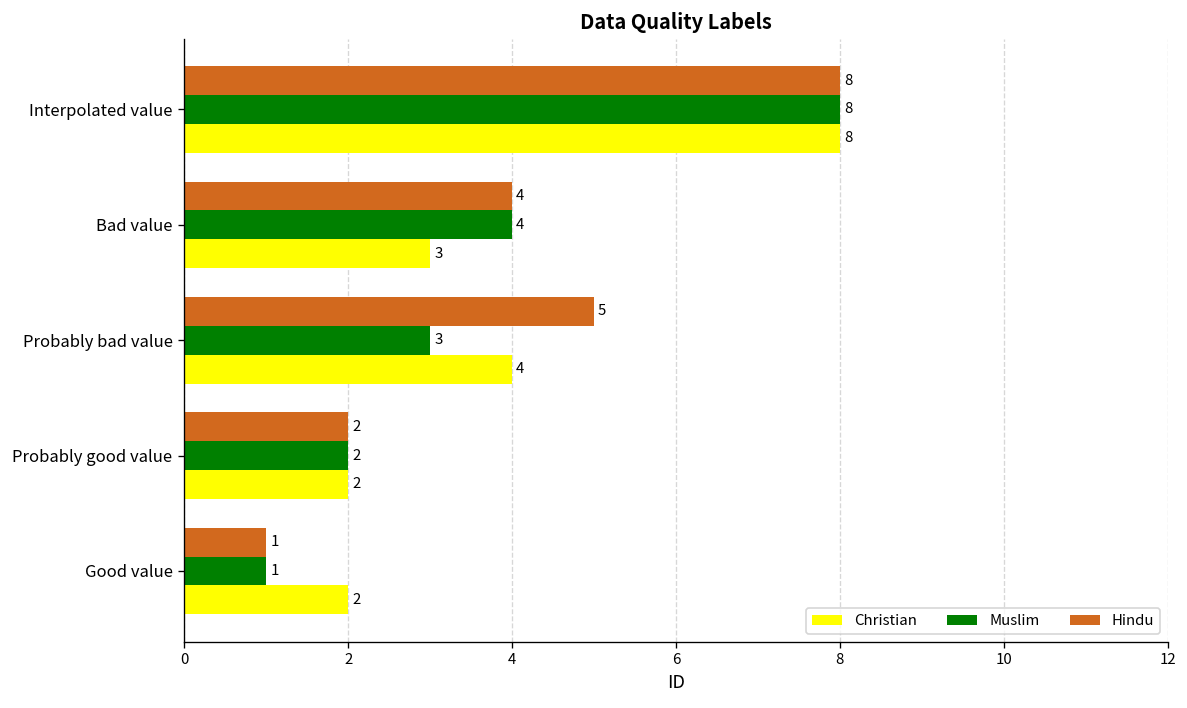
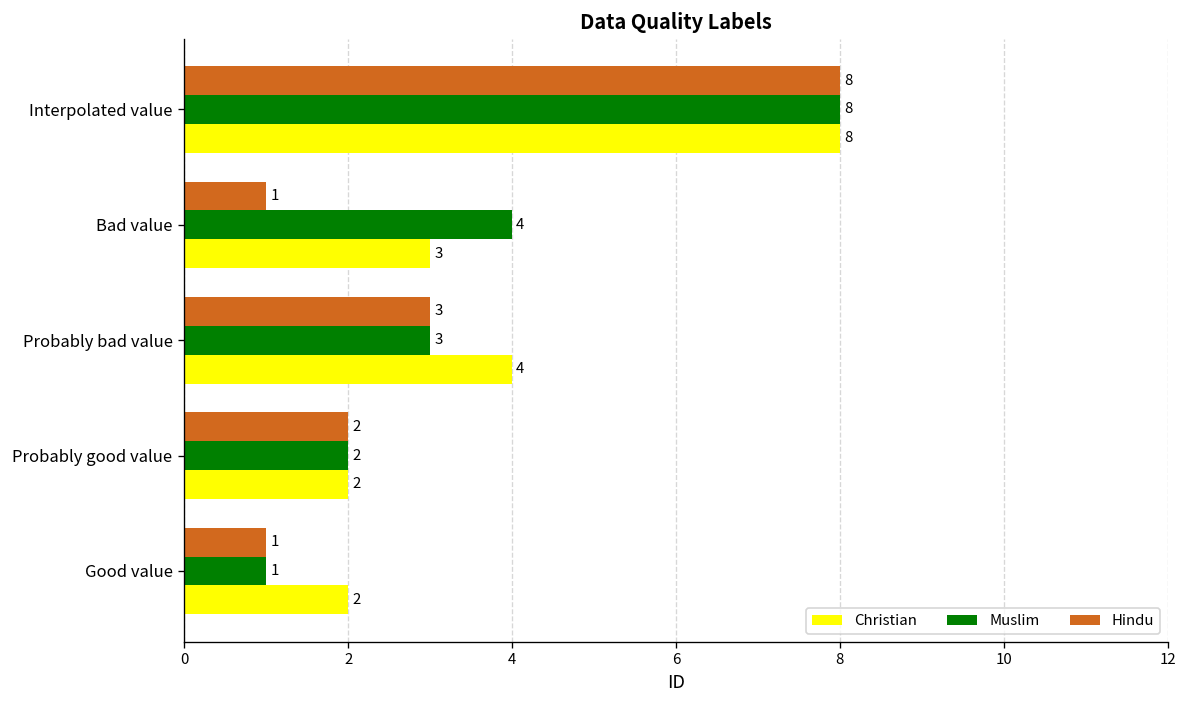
Hindu, Bad value: 4 -> 1
Hindu, Probably bad value: 5 -> 3
